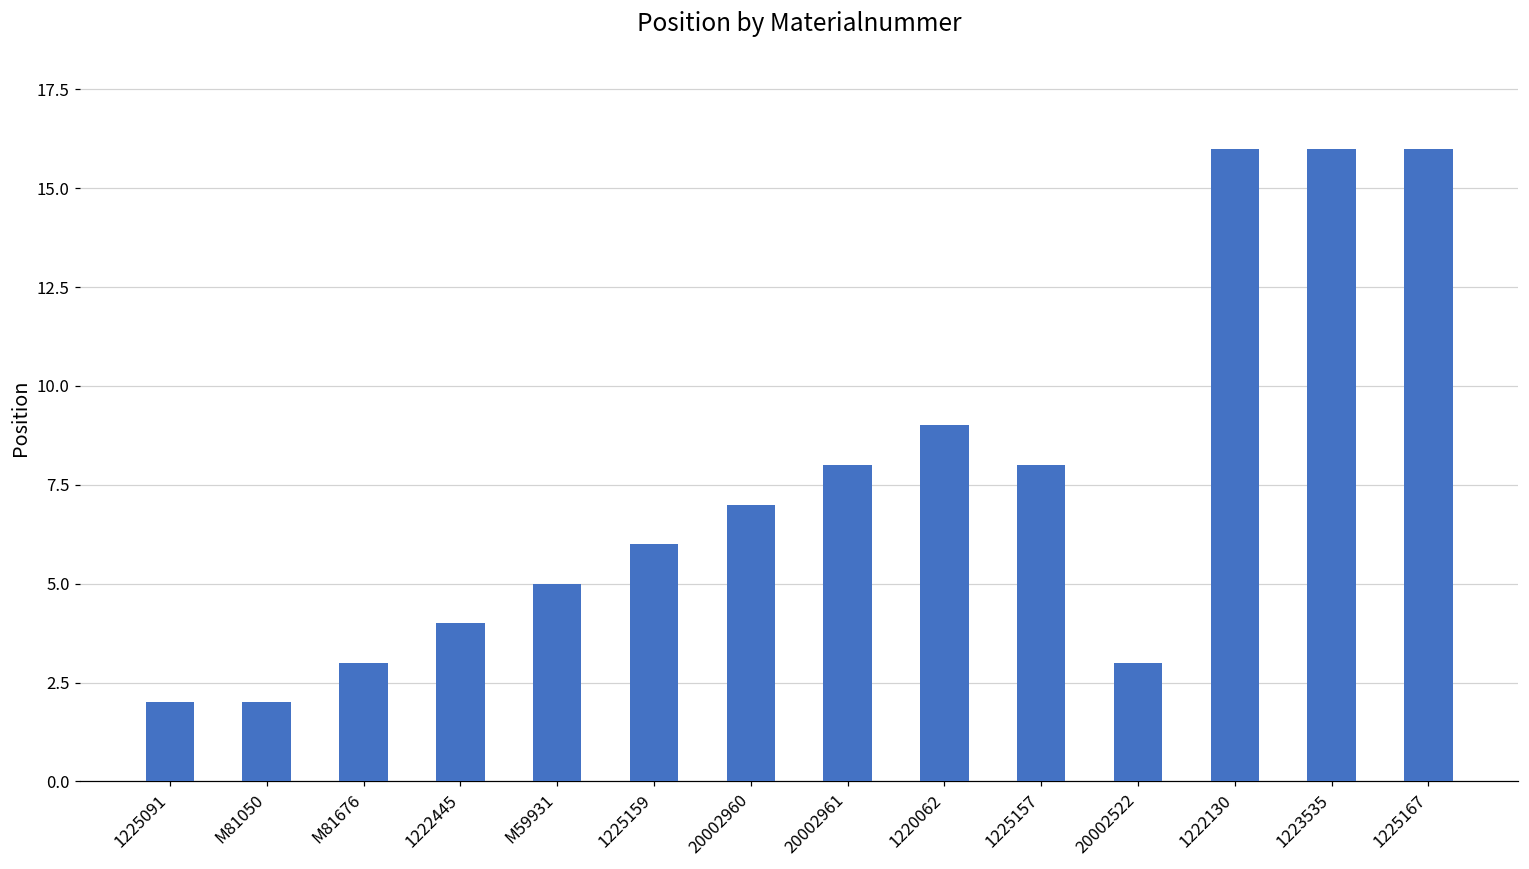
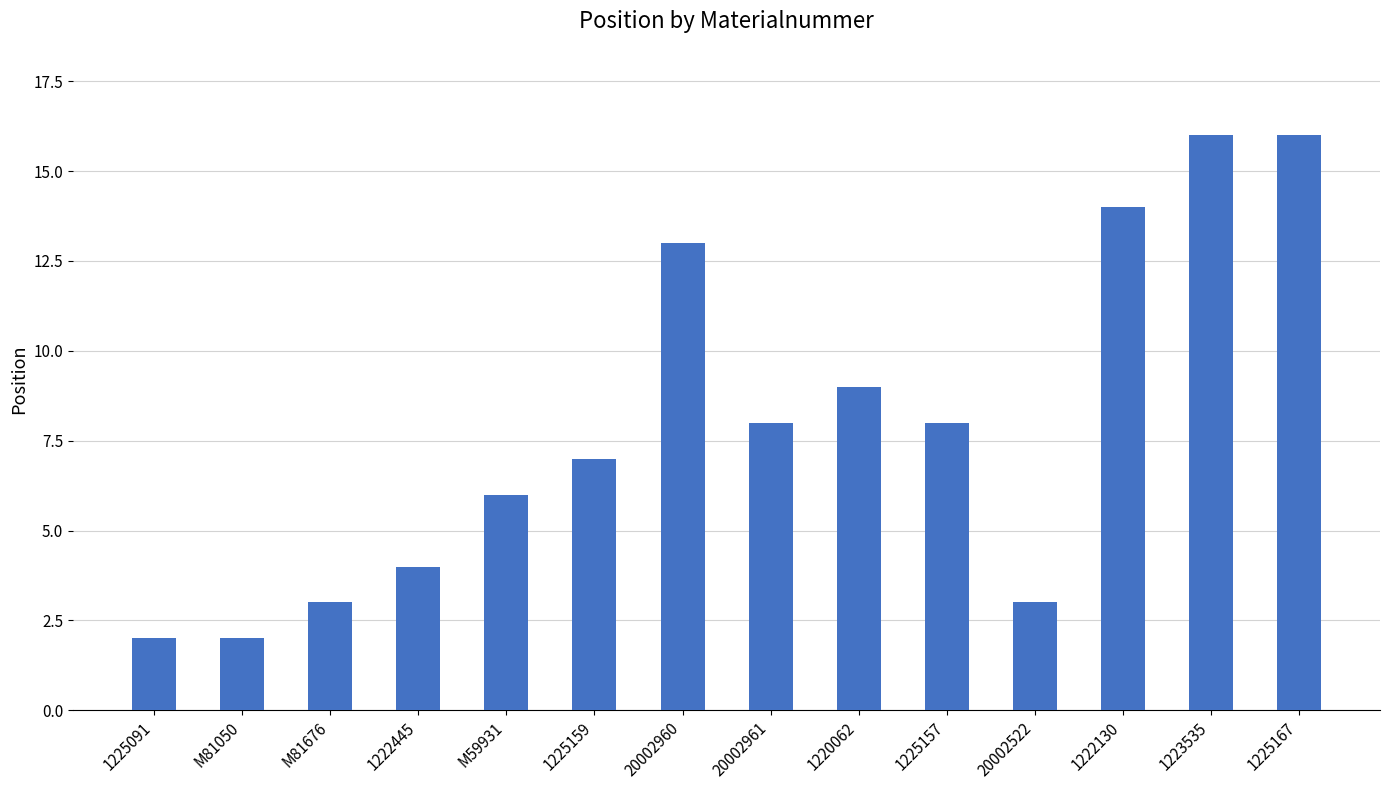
M59931: 5 -> 6
1225159: 6 -> 7
20002960: 7 -> 13
1222130: 16 -> 14
